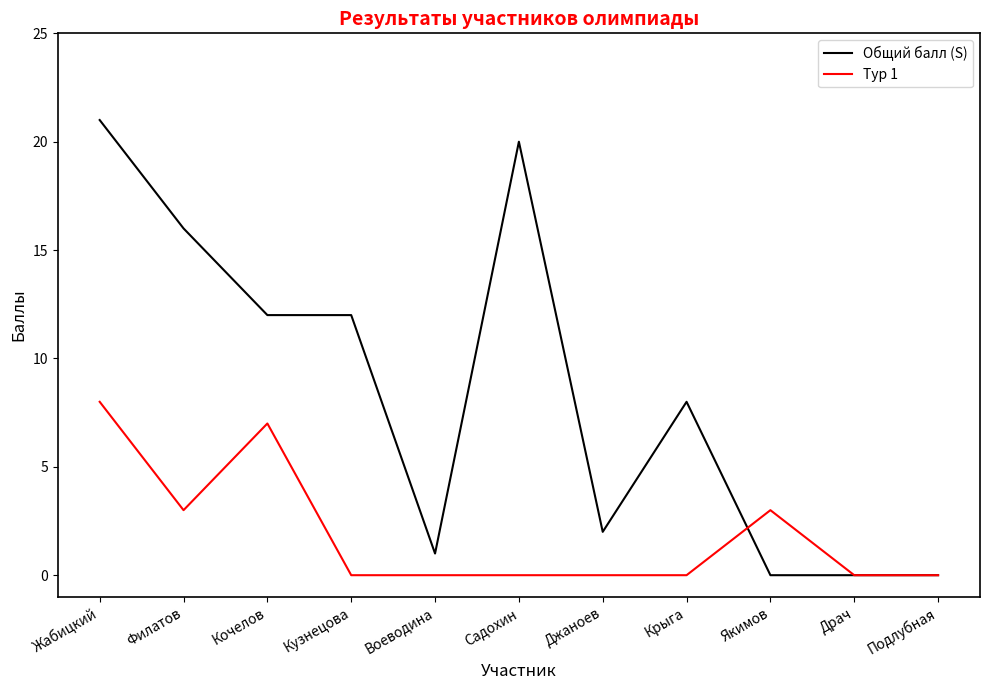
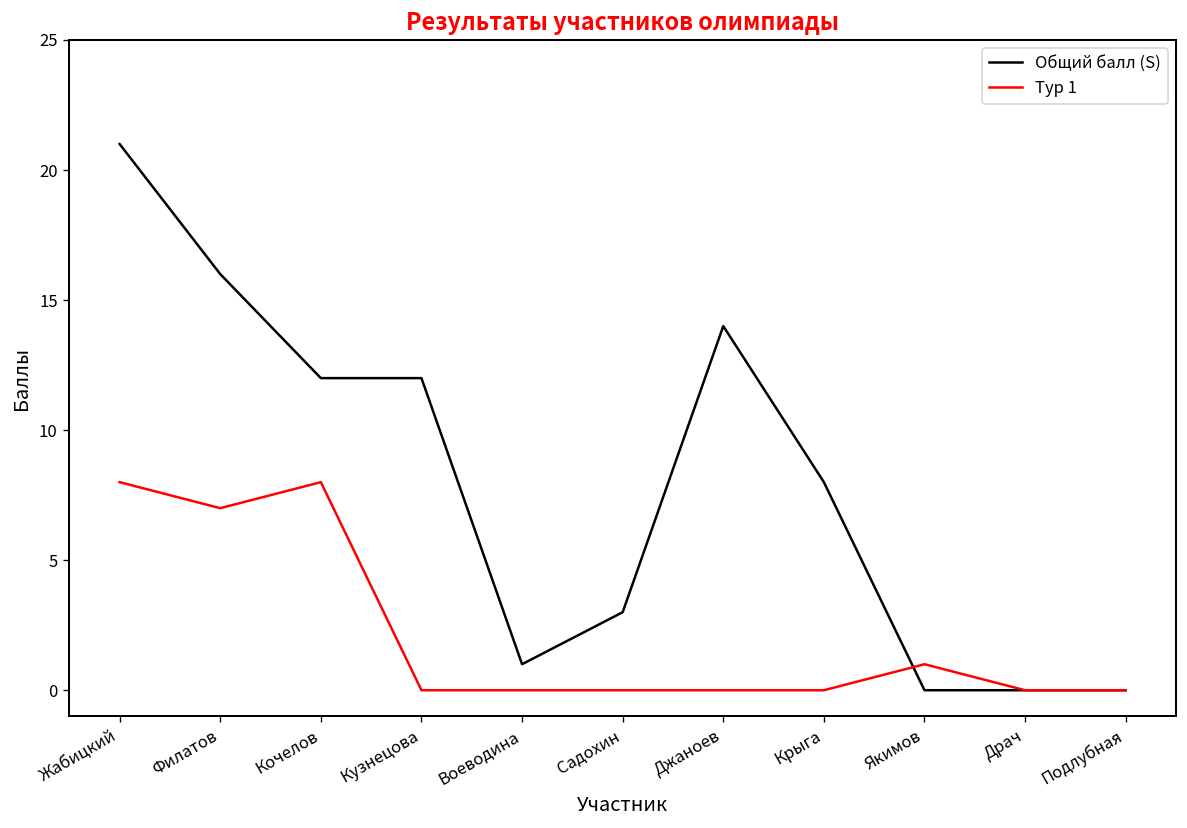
Тур 1, Филатов: 3 -> 7
Тур 1, Кочелов: 7 -> 8
Общий балл (S), Садохин: 20 -> 3
Общий балл (S), Джаноев: 2 -> 14
Тур 1, Якимов: 3 -> 1
